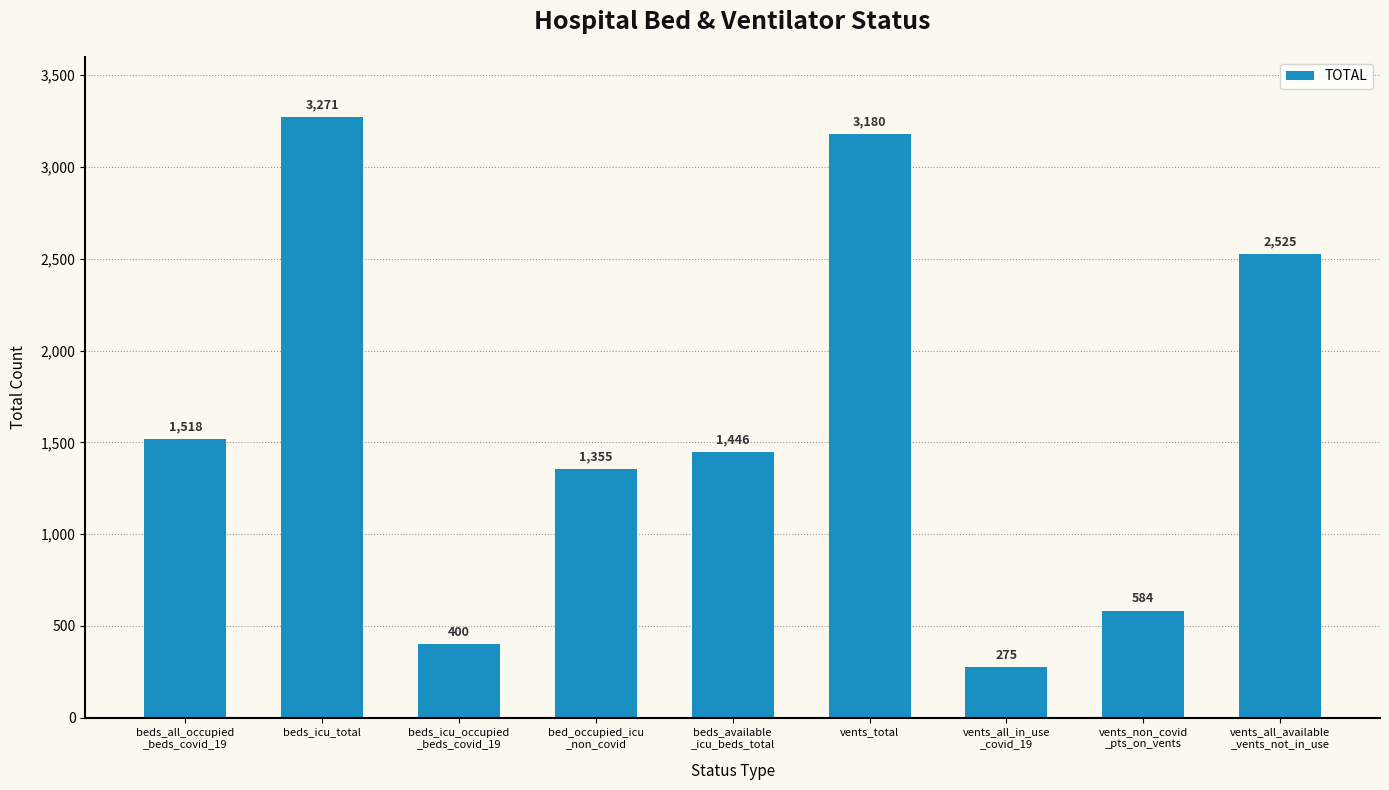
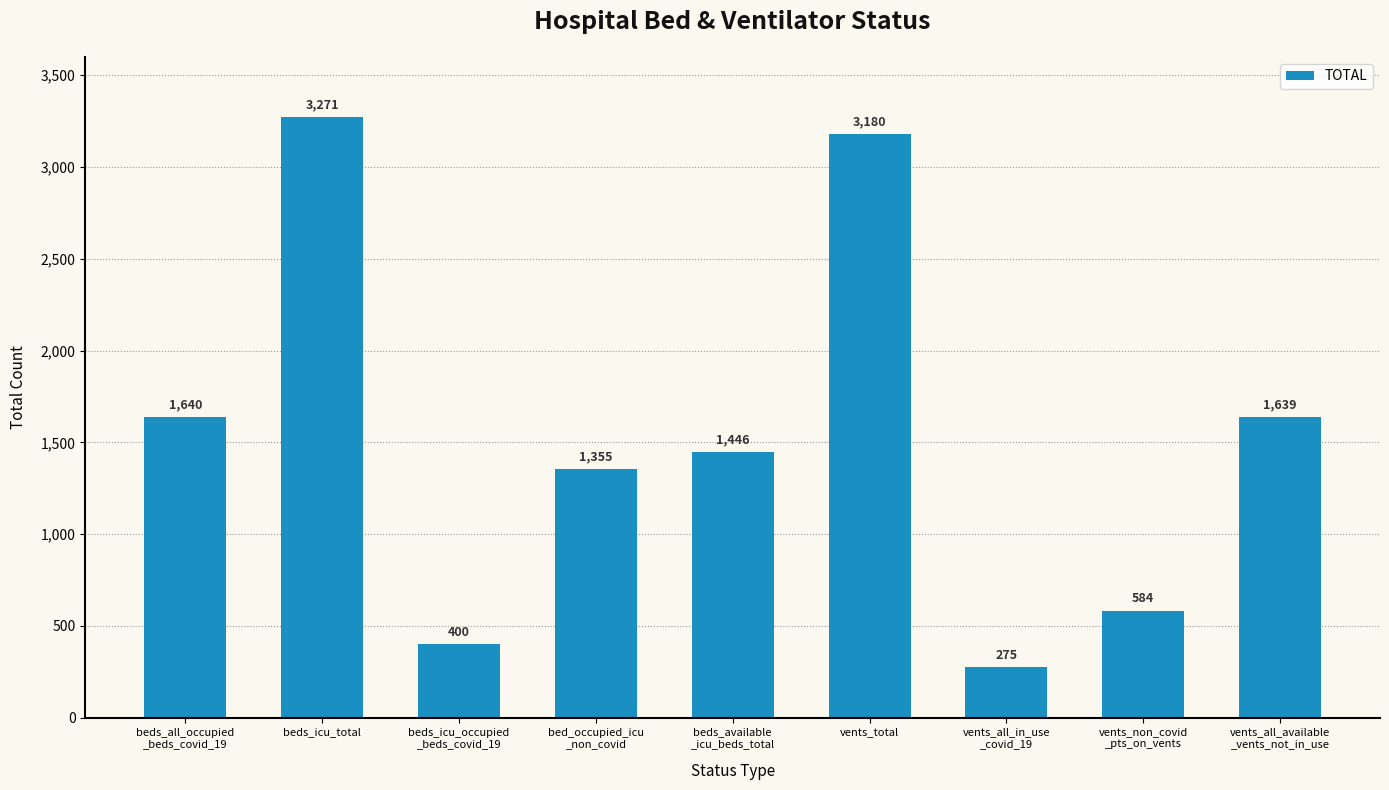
beds_all_occupied _beds_covid_19: 1,518 -> 1,640
vents_all_available _vents_not_in_use: 2,525 -> 1,639
